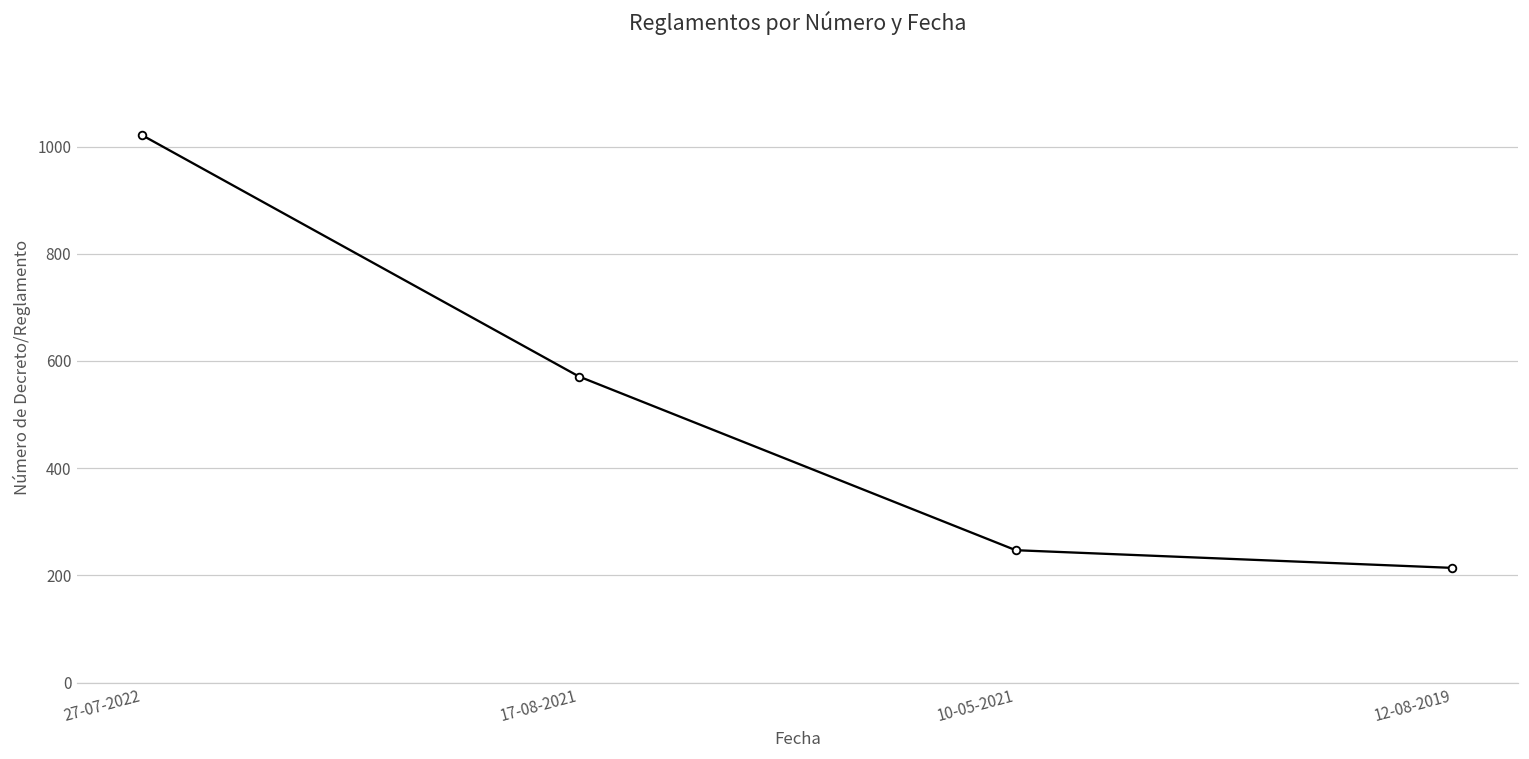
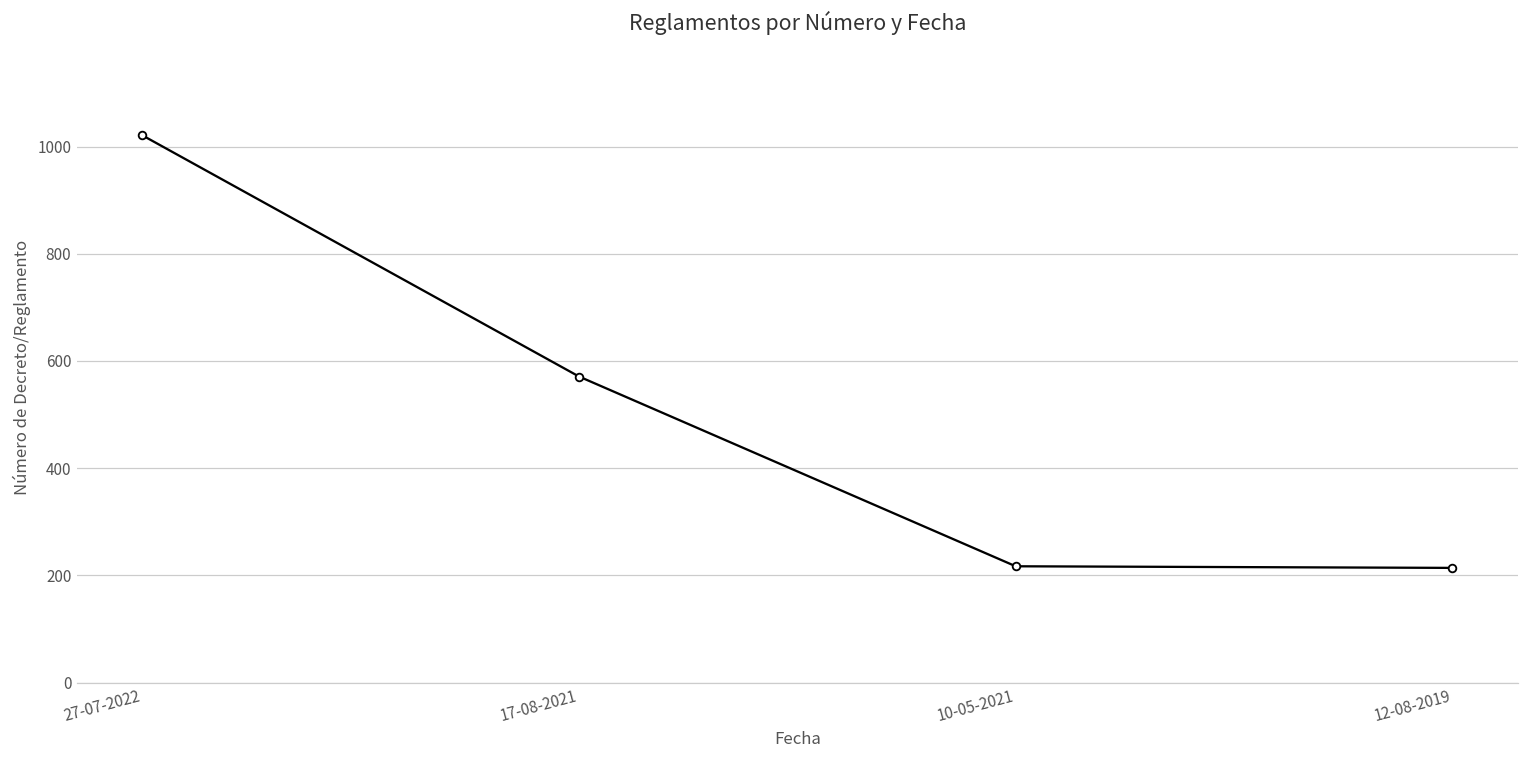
10-05-2021: 250 -> 220
